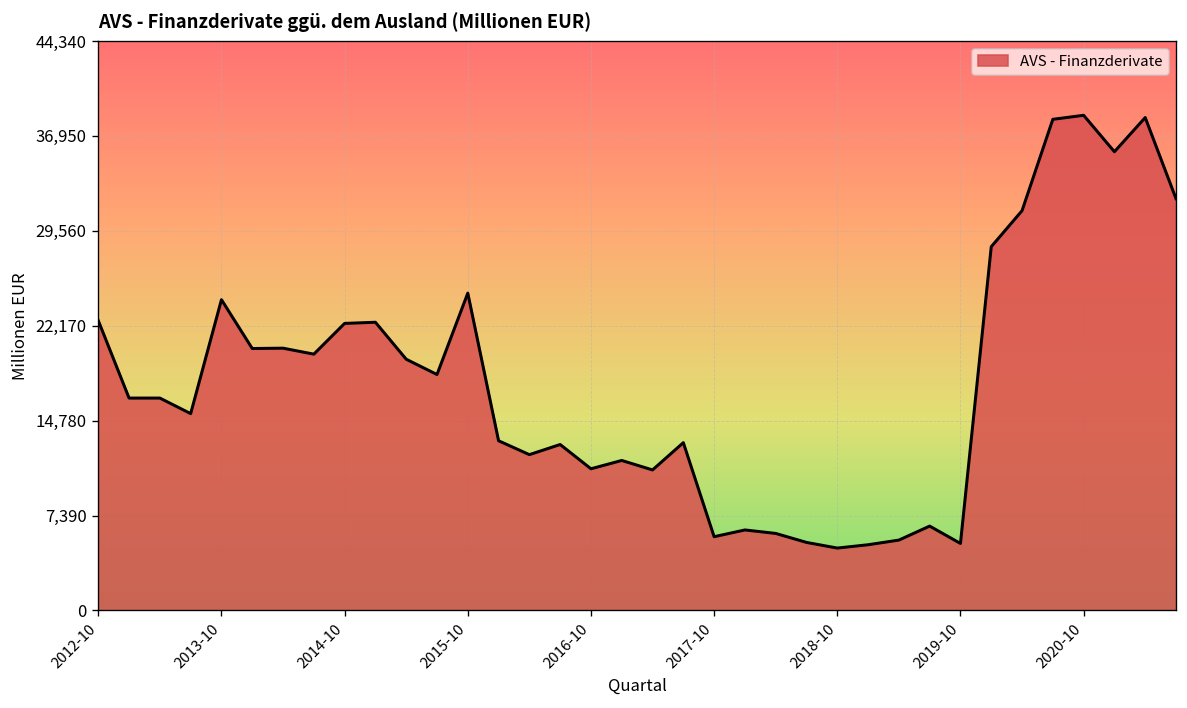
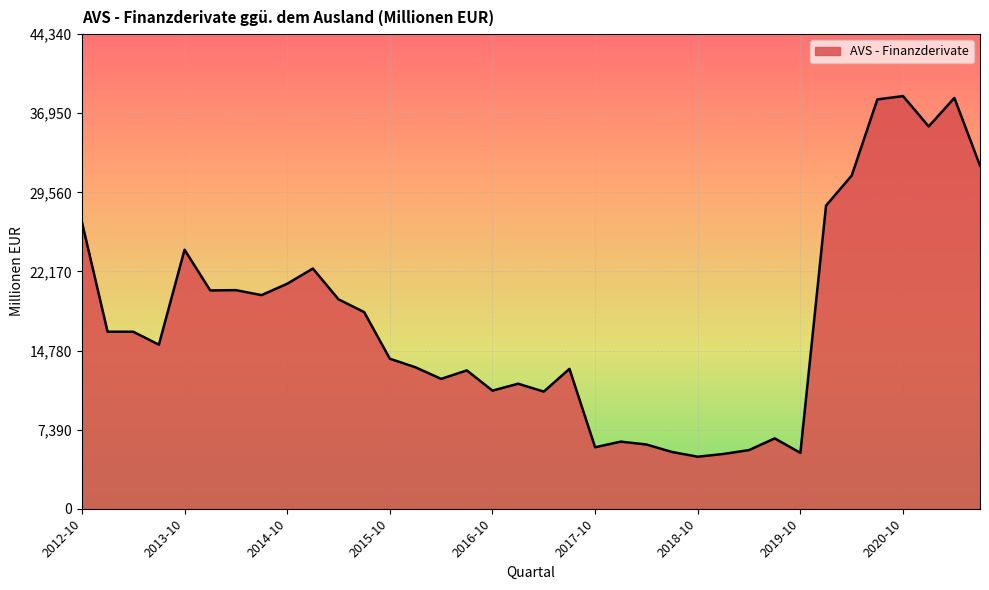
2012-10: 22,600 -> 26,800
2014-10: 22,400 -> 21,000
2015-10: 24,700 -> 14,000
